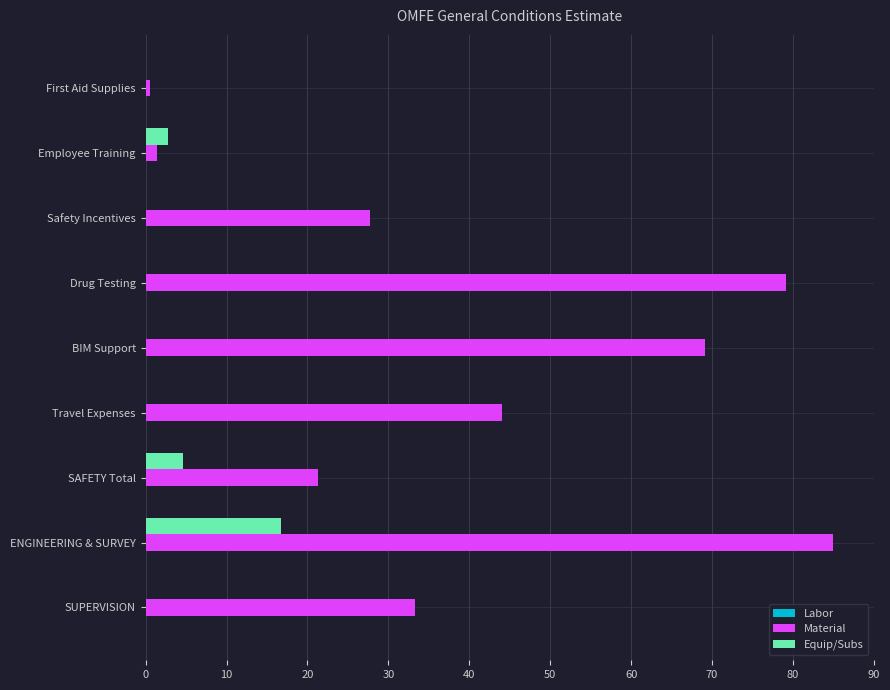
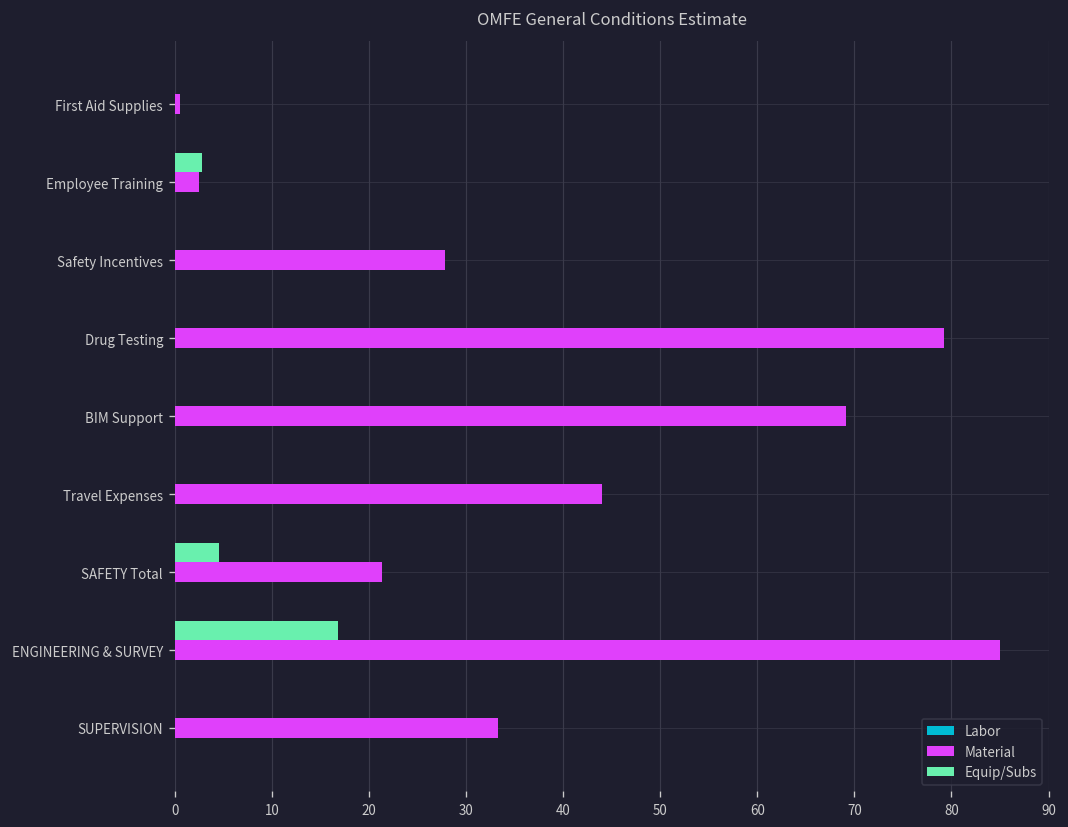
Material, Employee Training: 1 -> 3
